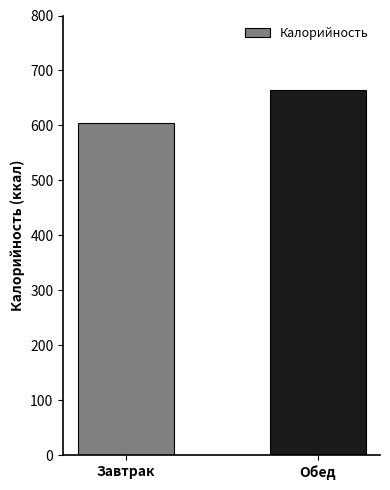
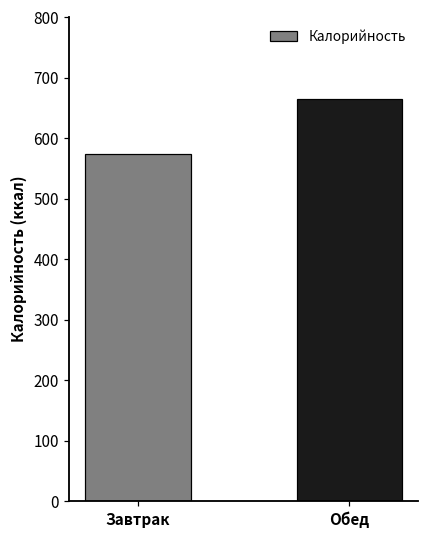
Завтрак: 600 -> 570
